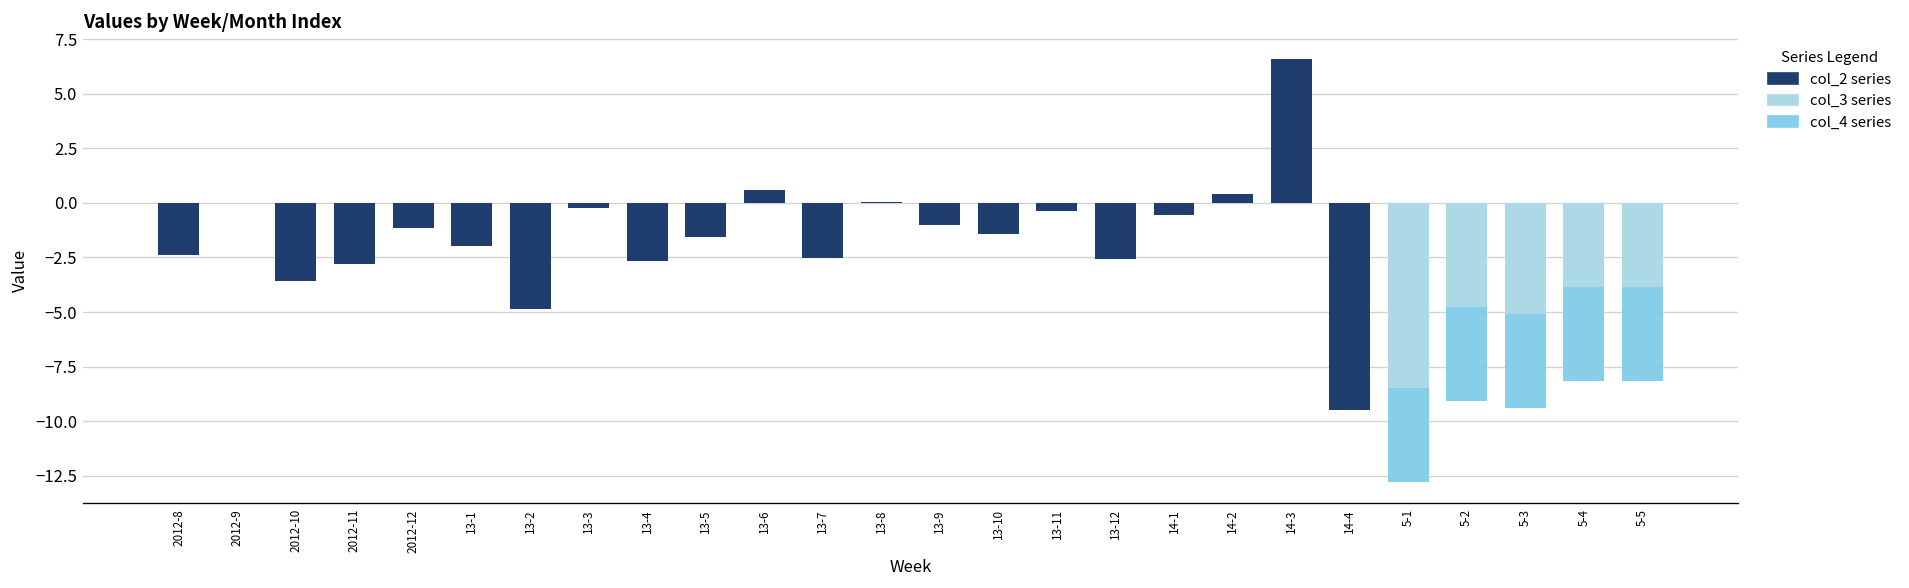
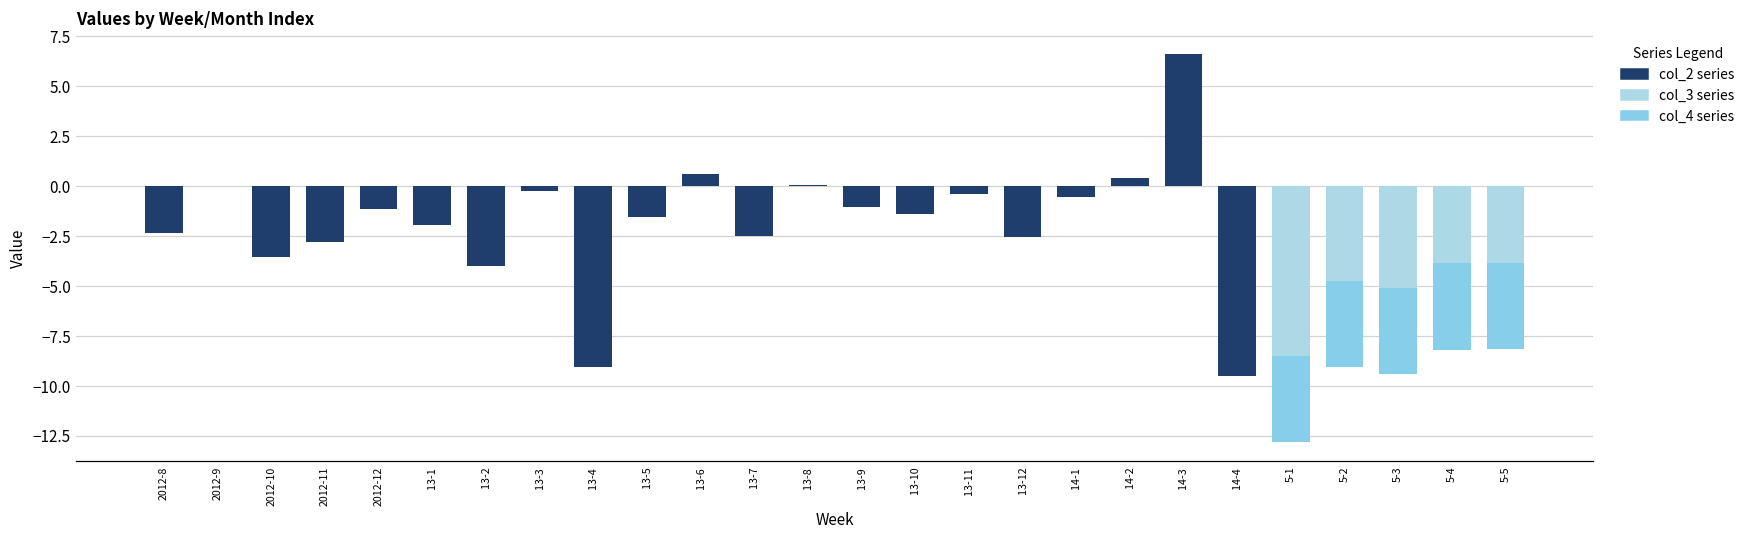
col_2 series, 13-2: -4.9 -> -4.0
col_2 series, 13-4: -2.7 -> -9.1
